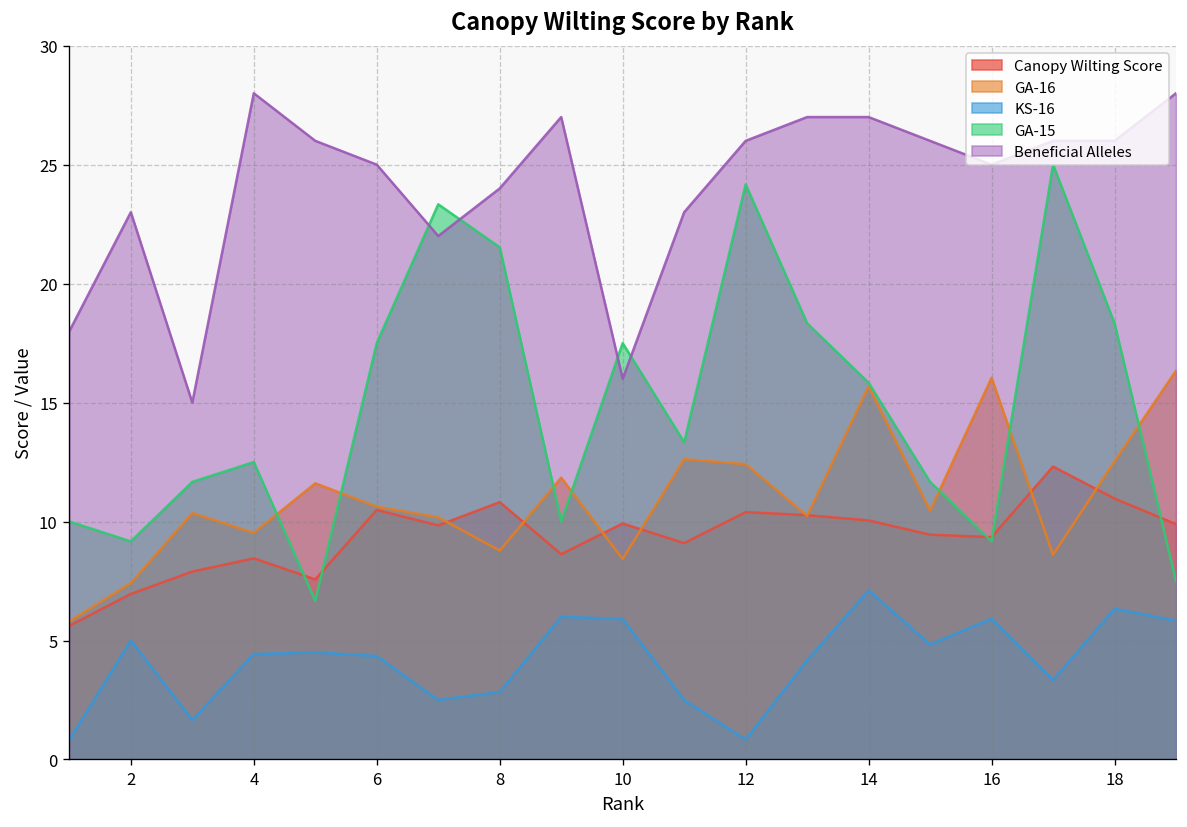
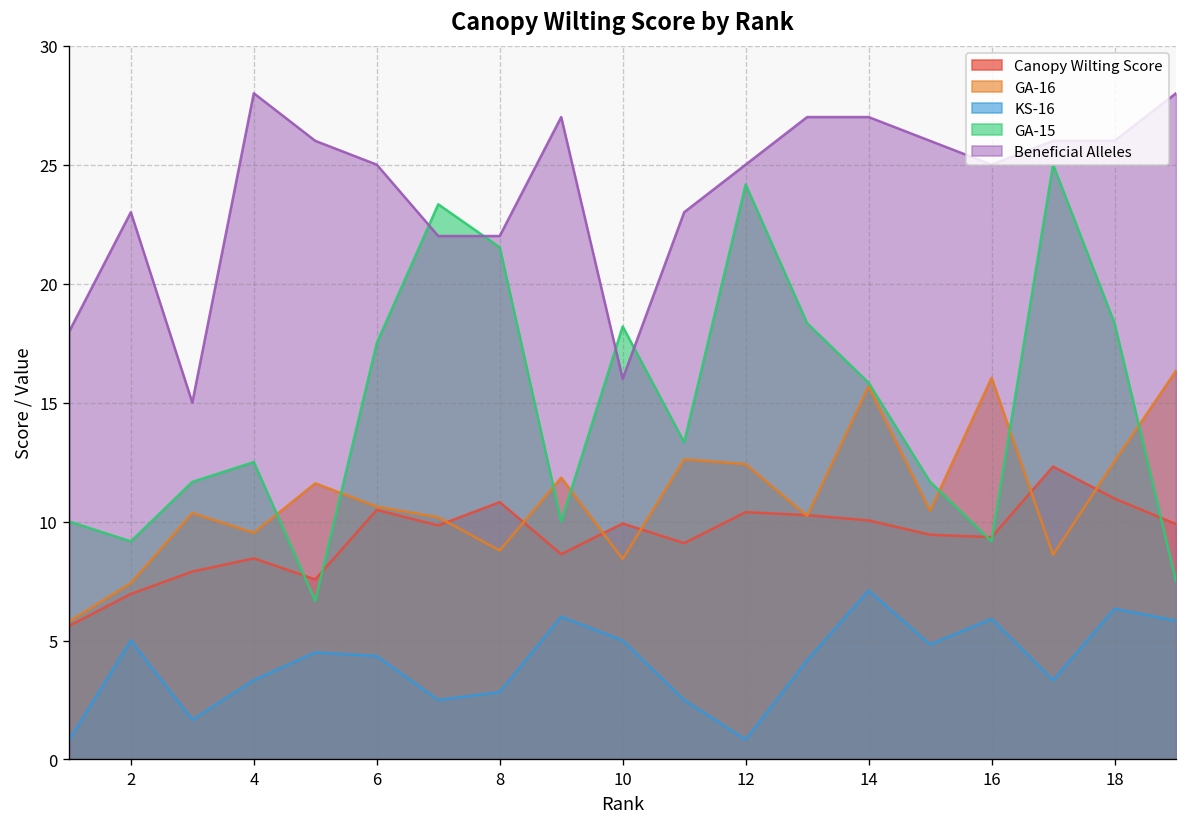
KS-16, 4: 4.4 -> 3.3
Beneficial Alleles, 8: 24 -> 22
KS-16, 10: 5.9 -> 5.0
GA-15, 10: 17.5 -> 18.2
Beneficial Alleles, 12: 26 -> 25
